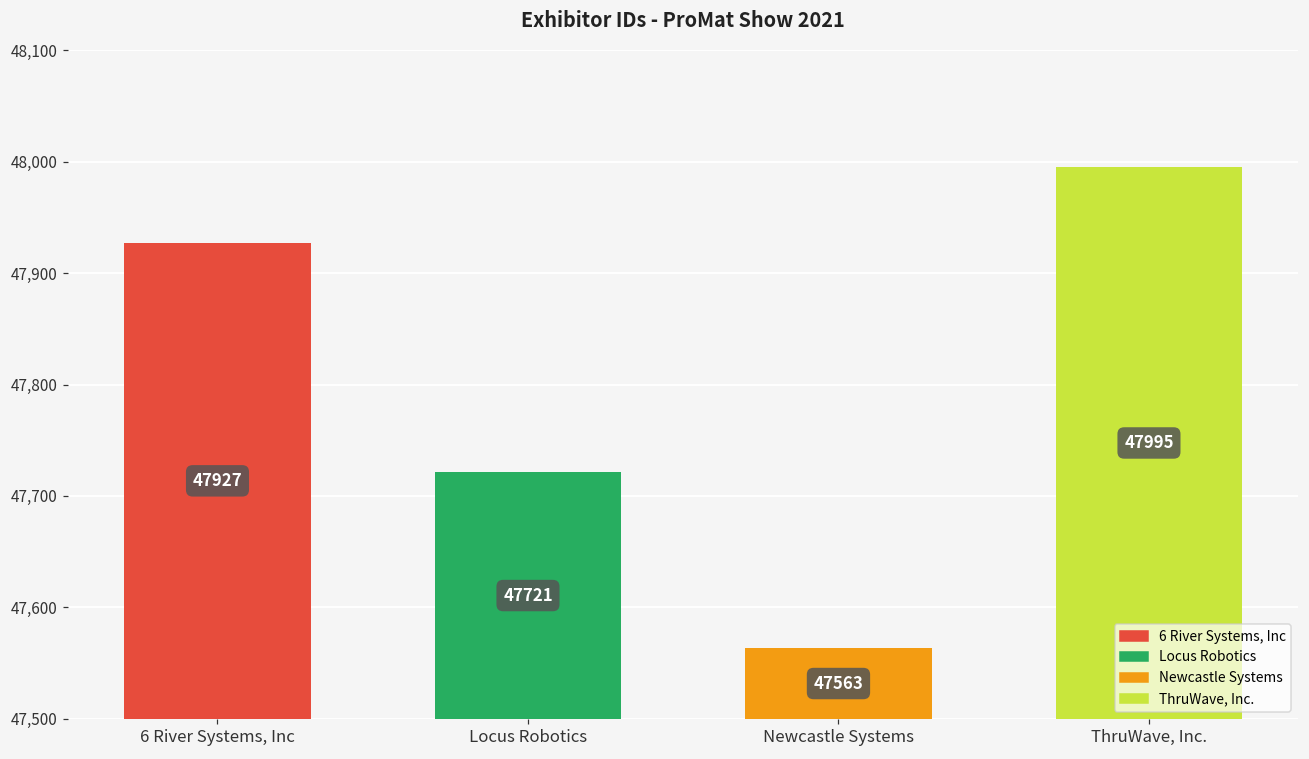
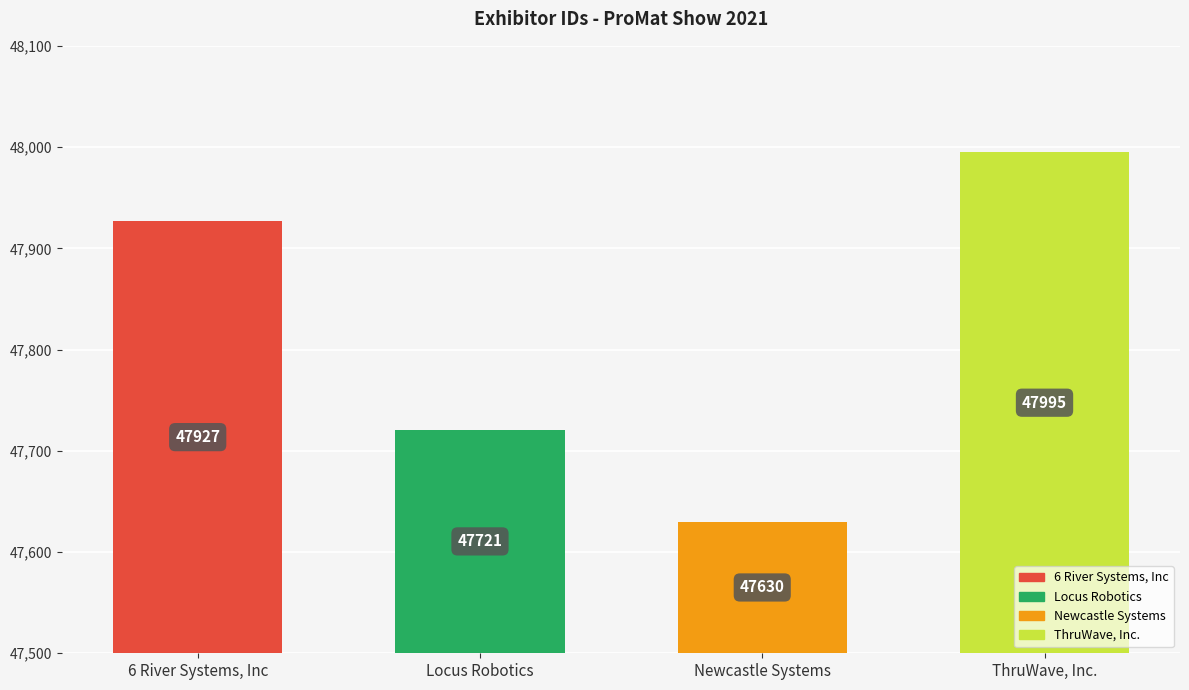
Newcastle Systems: 47563 -> 47630
